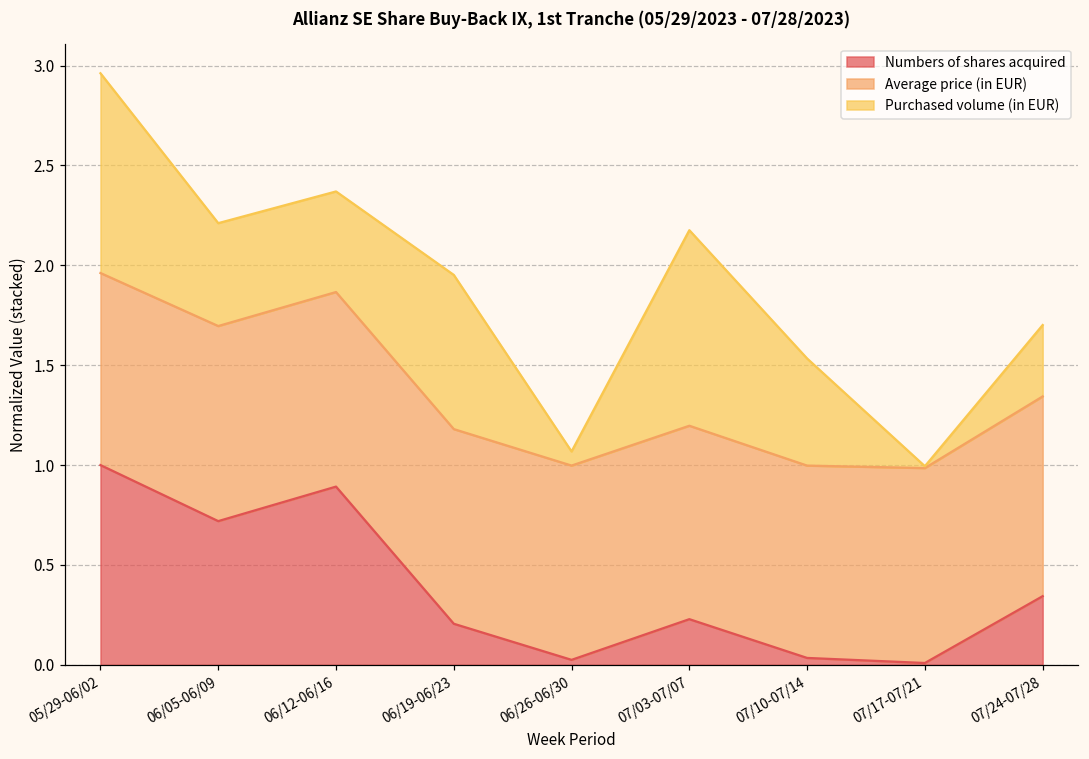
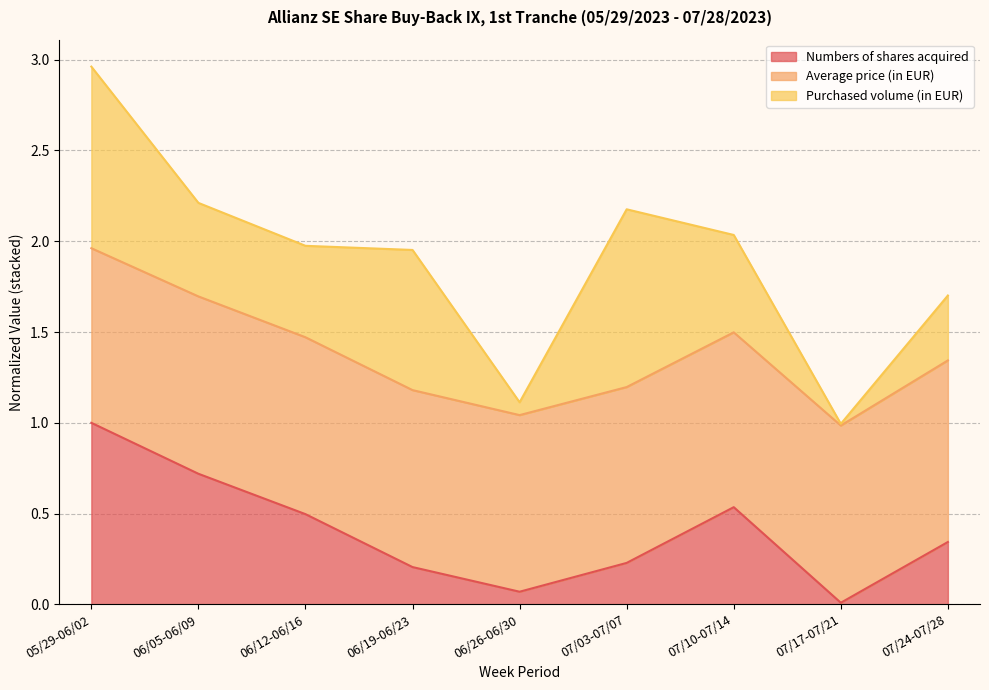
Numbers of shares acquired, 06/12-06/16: 0.89 -> 0.50
Numbers of shares acquired, 06/26-06/30: 0.02 -> 0.07
Numbers of shares acquired, 07/10-07/14: 0.03 -> 0.54
